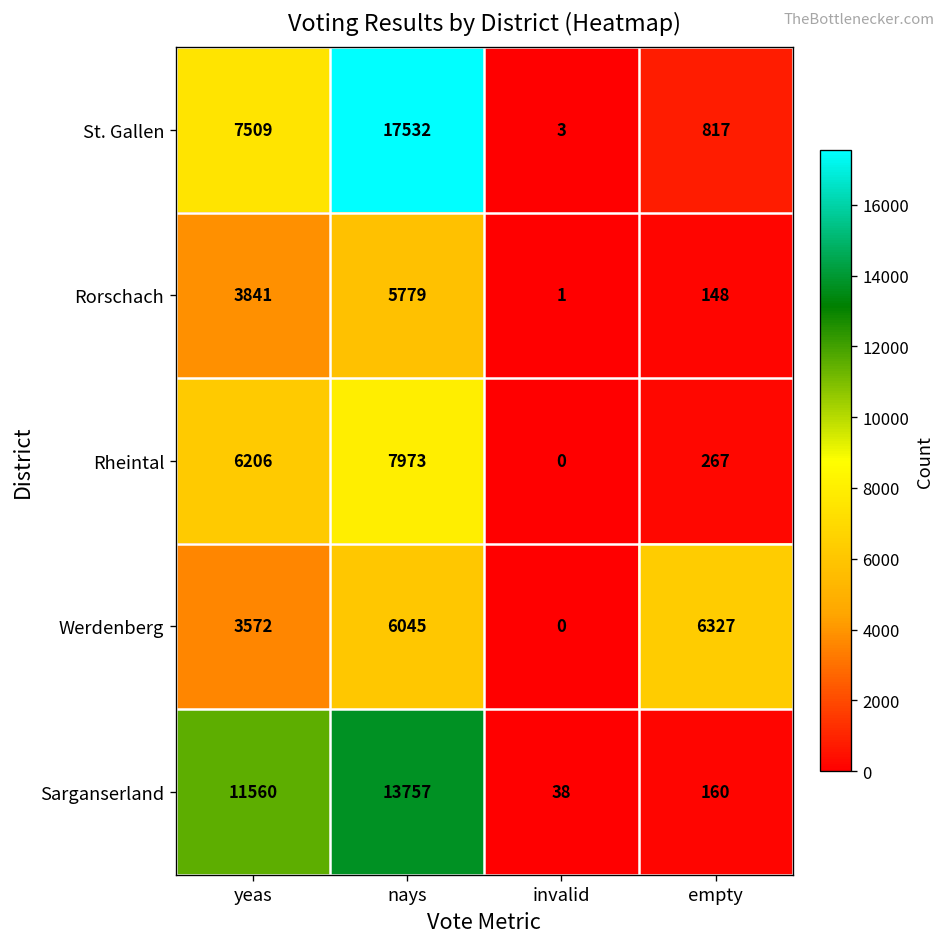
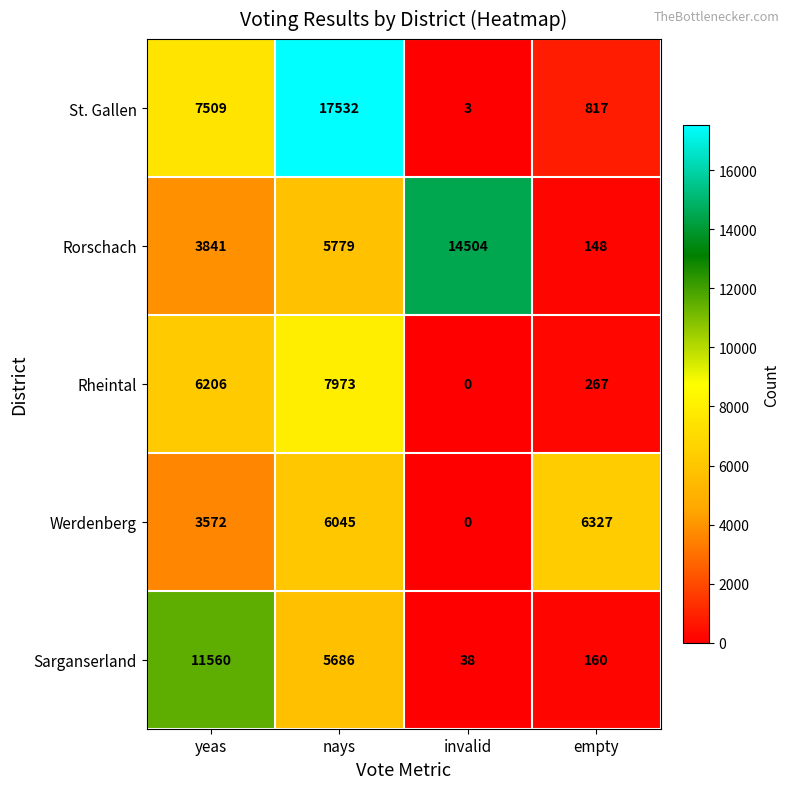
Rorschach, invalid: 1 -> 14504
Sarganserland, nays: 13757 -> 5686
